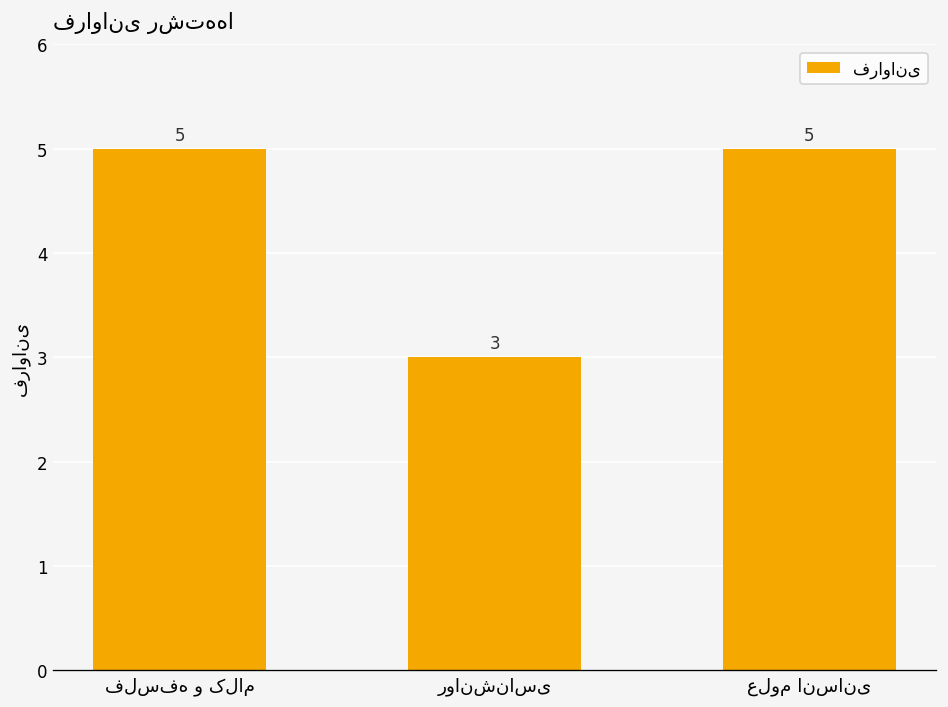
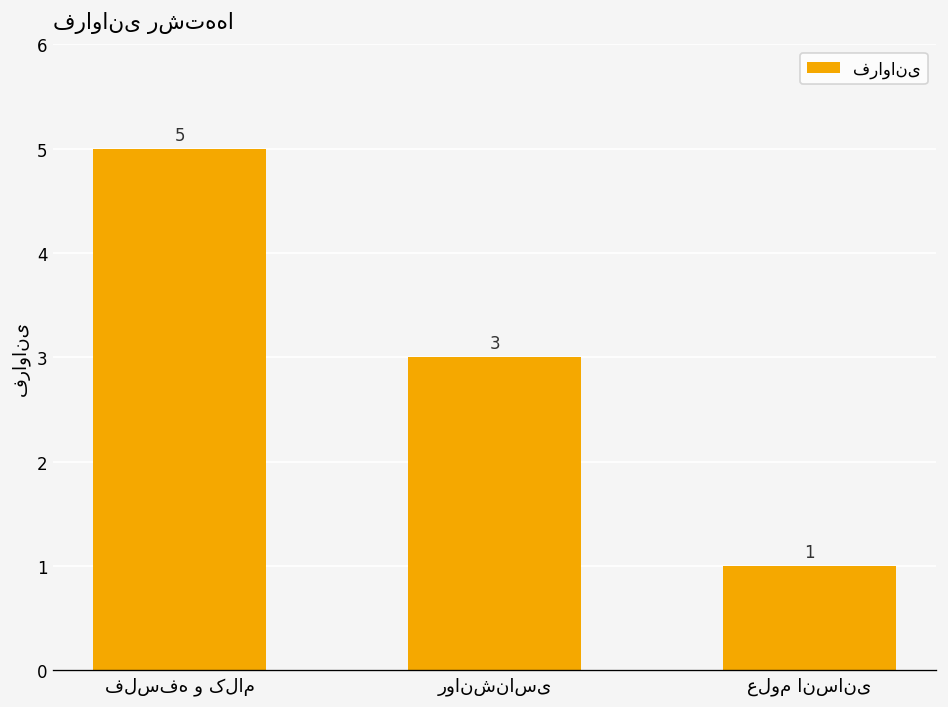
علوم انسانی: 5 -> 1
